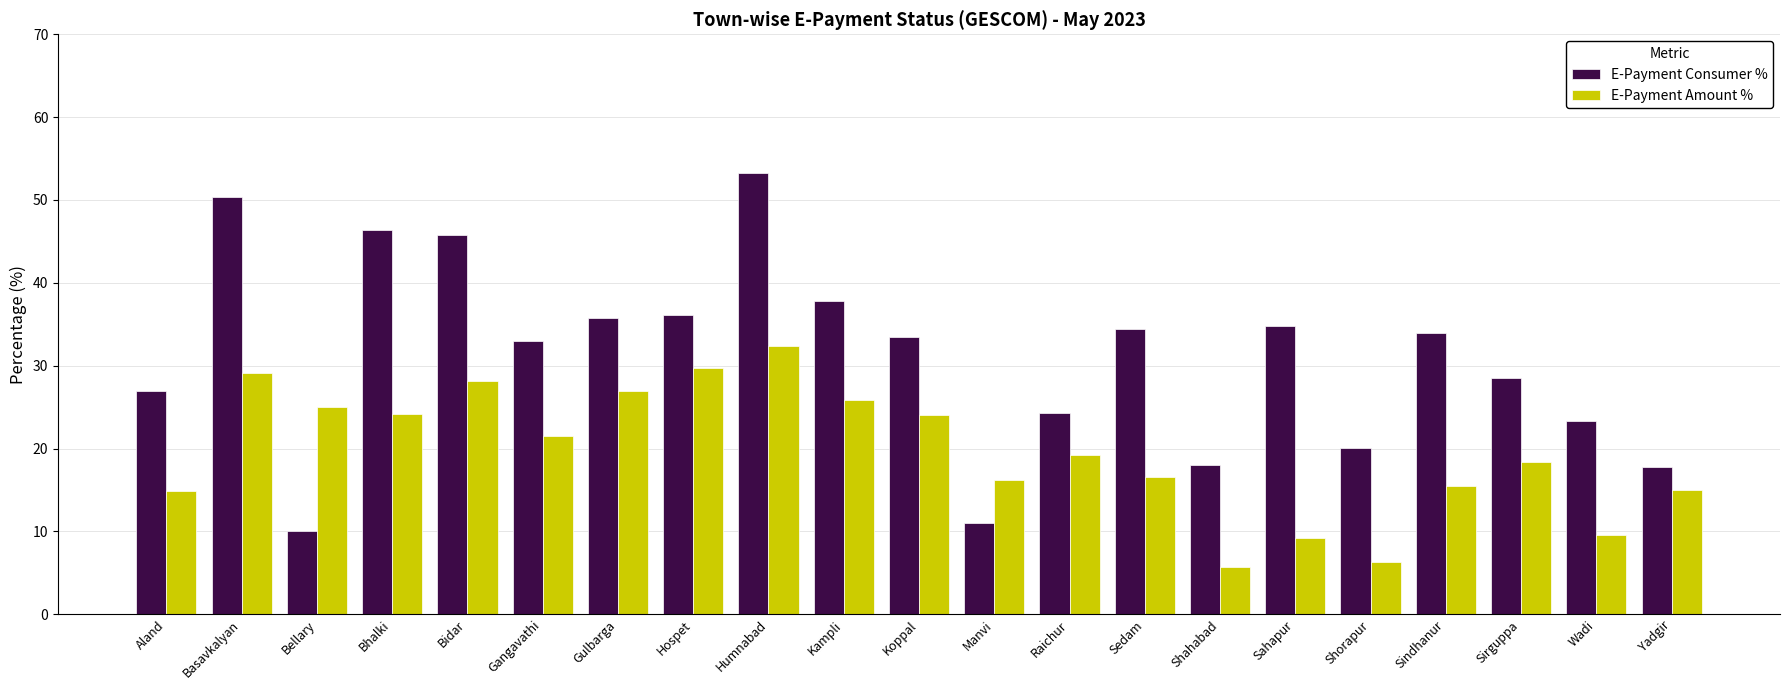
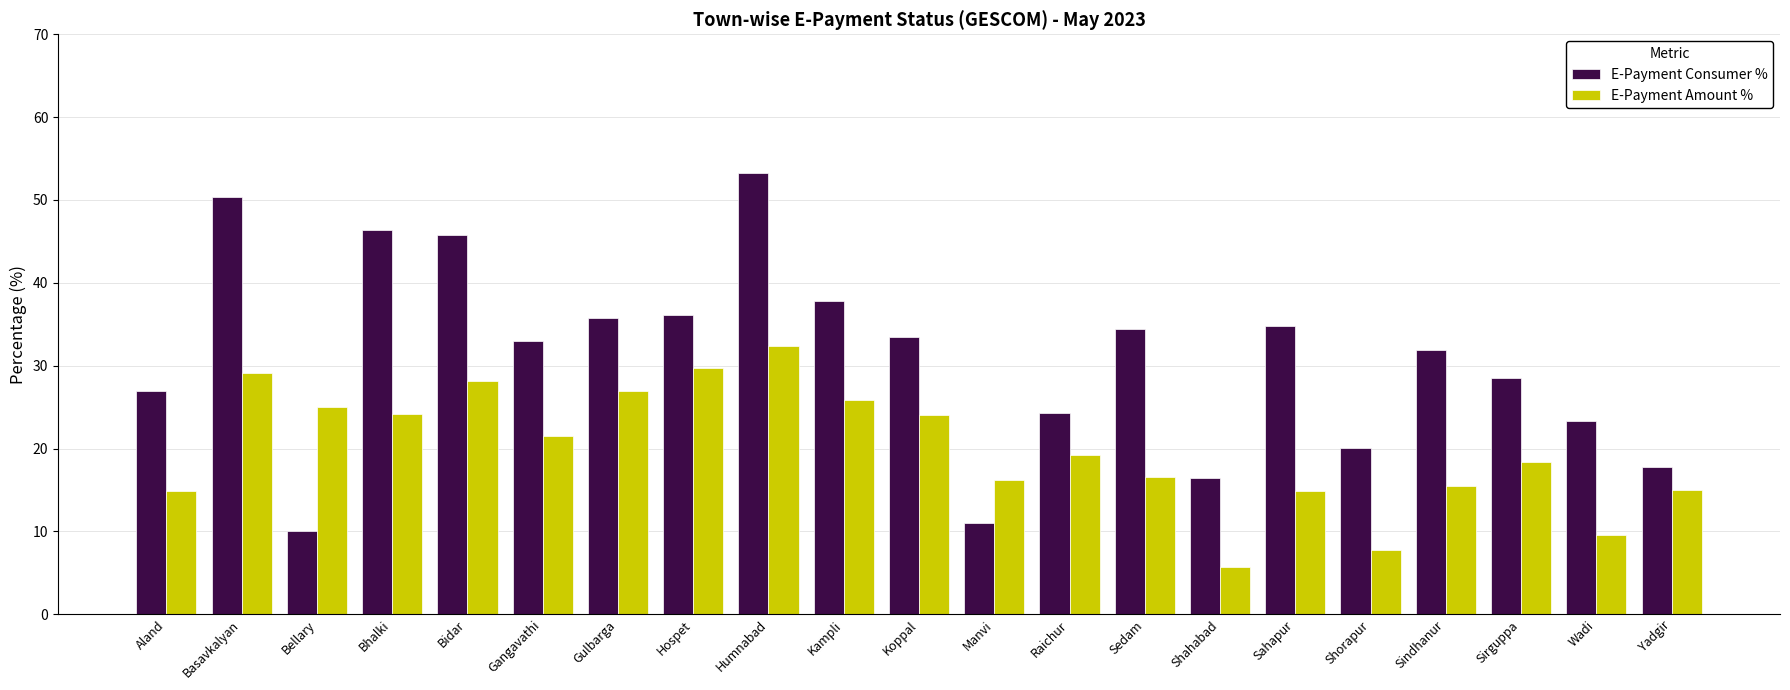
E-Payment Consumer %, Shahabad: 18 -> 16
E-Payment Amount %, Sahapur: 9 -> 15
E-Payment Amount %, Shorapur: 6 -> 8
E-Payment Consumer %, Sindhanur: 34 -> 32
